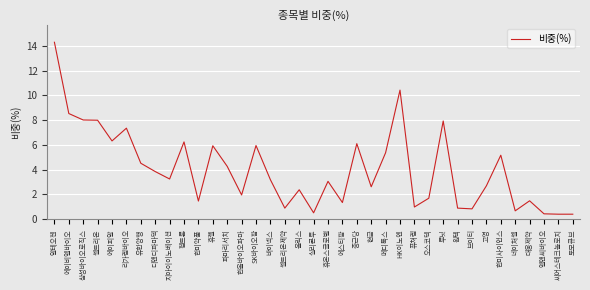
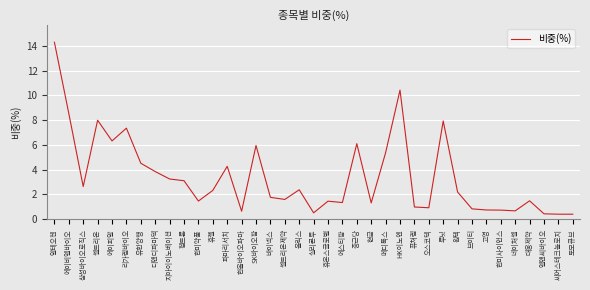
삼성바이오로직스: 8.0 -> 2.6
펩트론: 6.2 -> 3.1
휴젤: 5.9 -> 2.3
한올바이오파마: 2.0 -> 0.7
바이넥스: 3.2 -> 1.8
셀트리온제약: 0.9 -> 1.6
휴온스글로벌: 3.1 -> 1.5
현금: 2.6 -> 1.3
오스코텍: 1.7 -> 0.9
원텍: 0.9 -> 2.2
고영: 2.7 -> 0.8
한미사이언스: 5.2 -> 0.7
